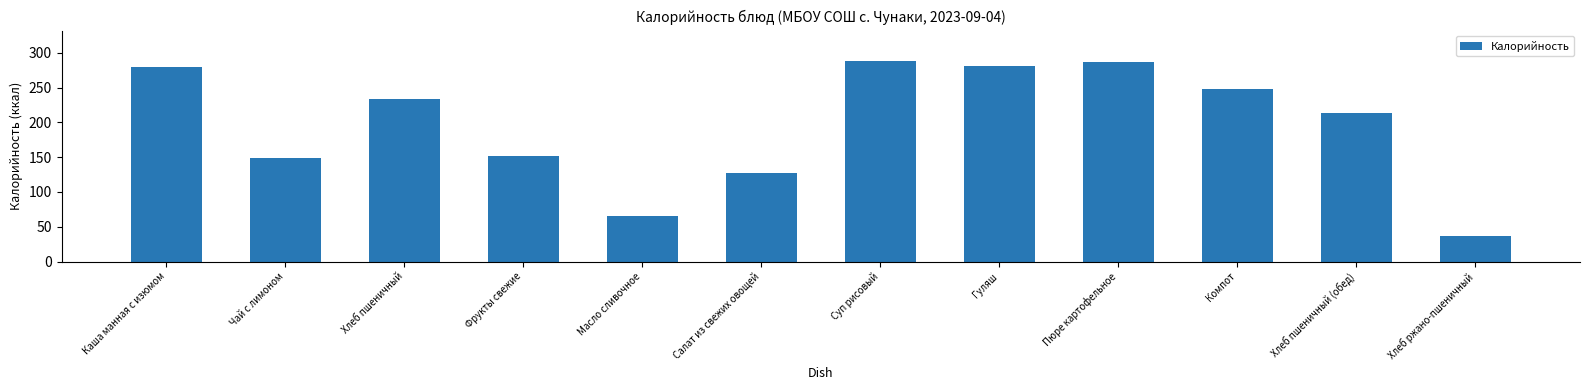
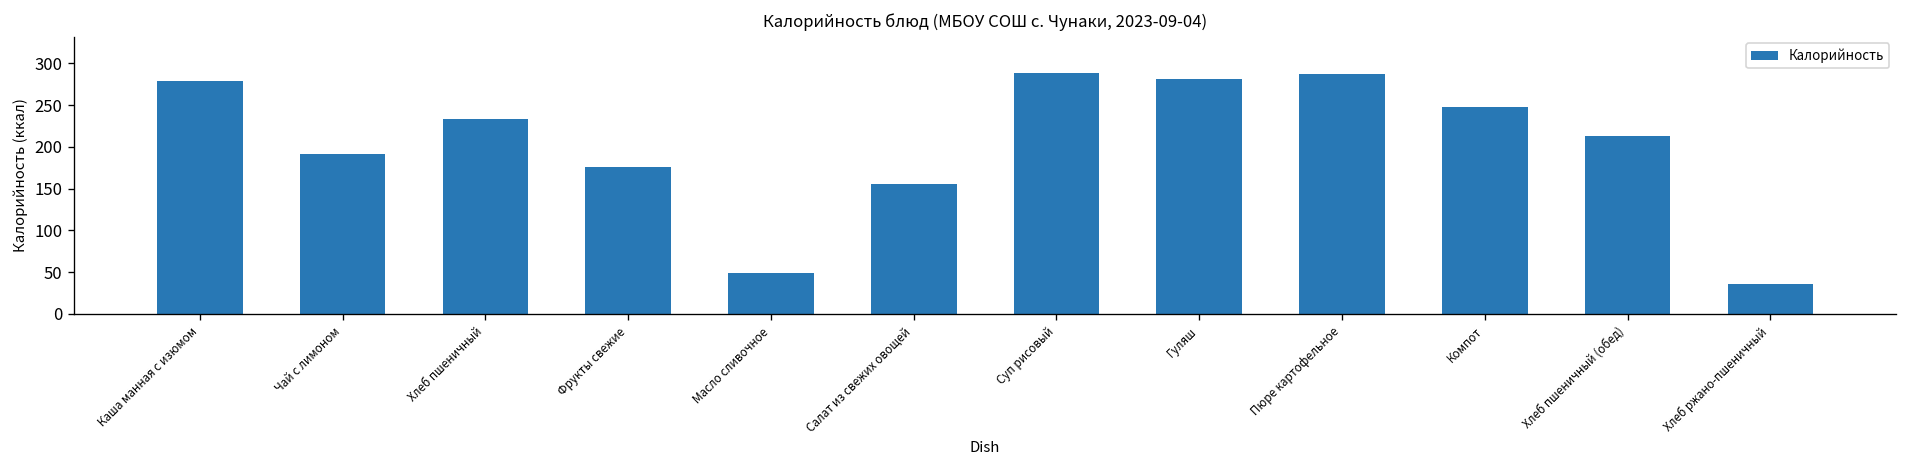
Чай с лимоном: 150 -> 190
Фрукты свежие: 150 -> 180
Масло сливочное: 70 -> 50
Салат из свежих овощей: 130 -> 160
